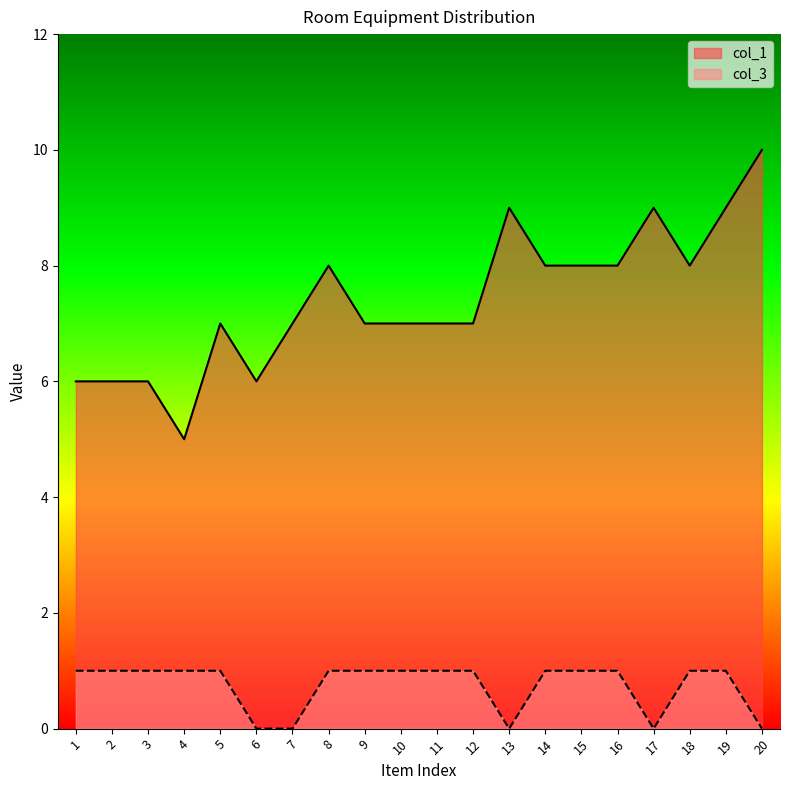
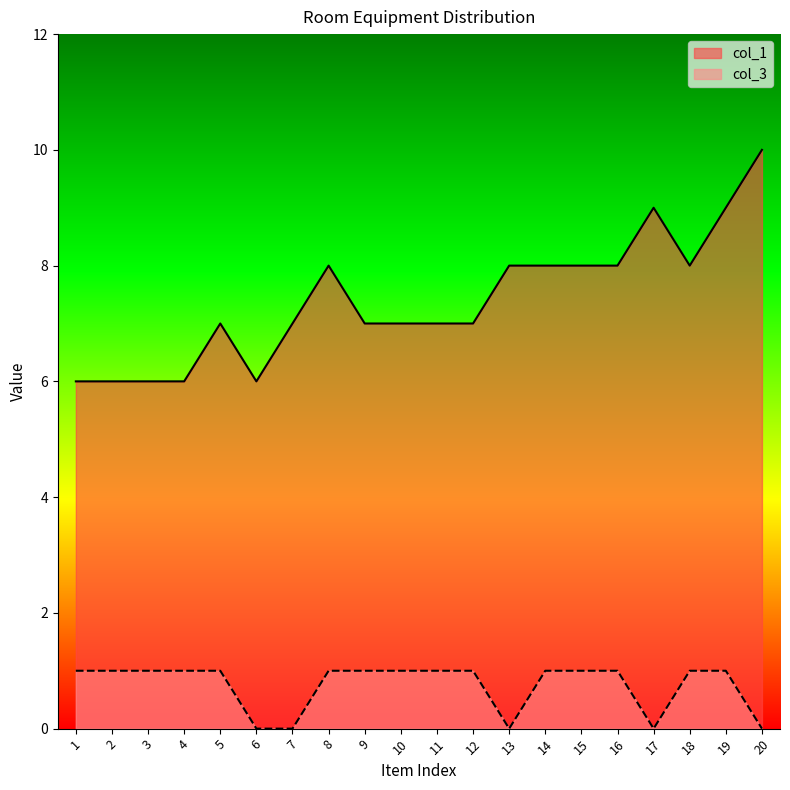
col_1, 4: 5 -> 6
col_1, 13: 9 -> 8
